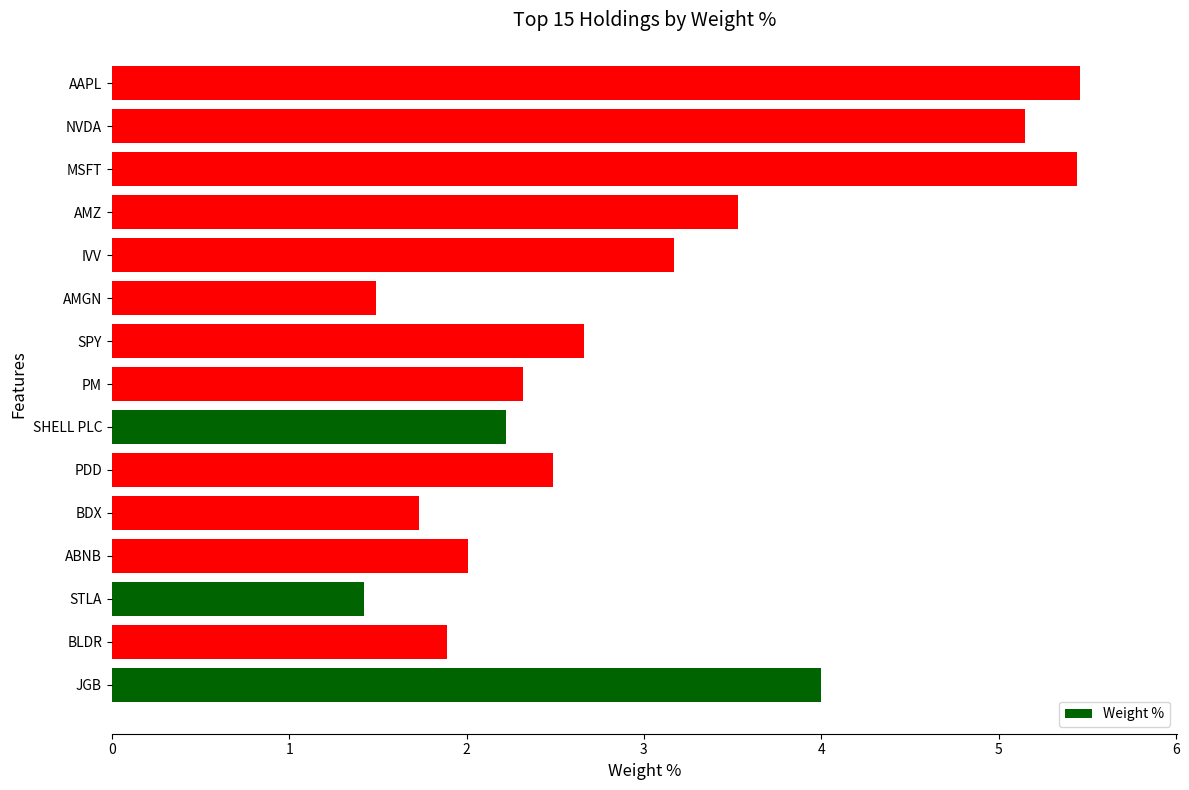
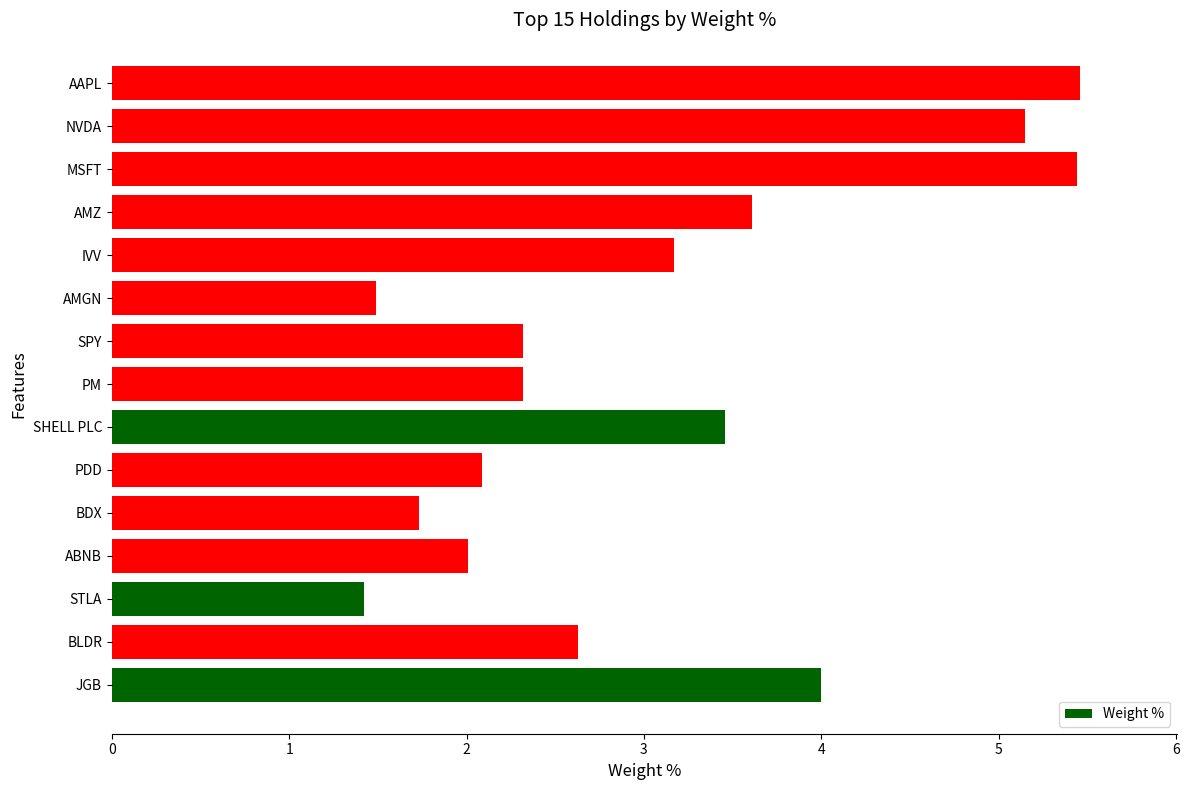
AMZ: 3.53 -> 3.61
SPY: 2.66 -> 2.32
SHELL PLC: 2.22 -> 3.46
PDD: 2.49 -> 2.09
BLDR: 1.89 -> 2.63
